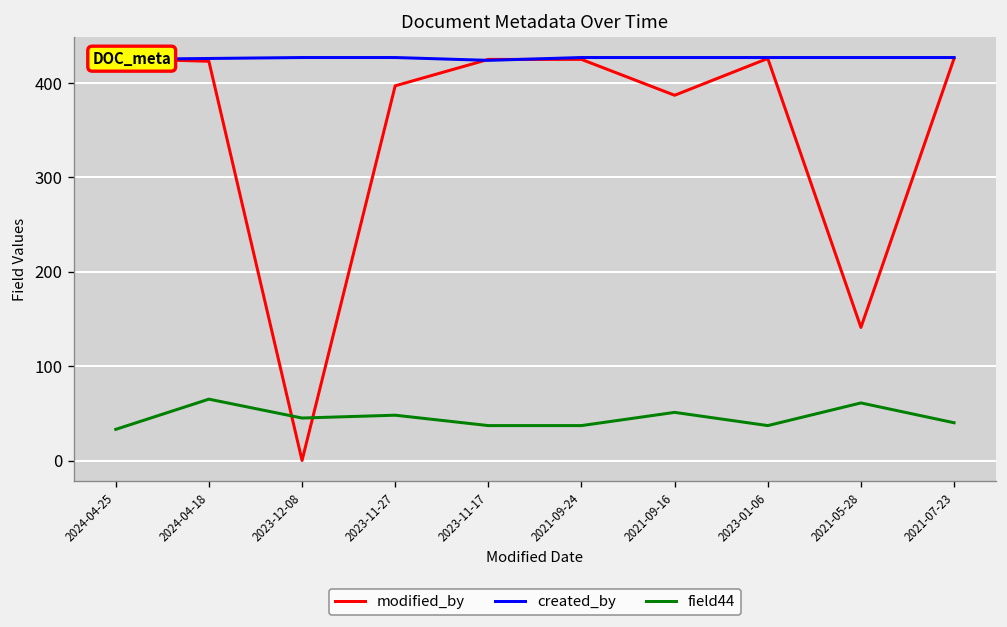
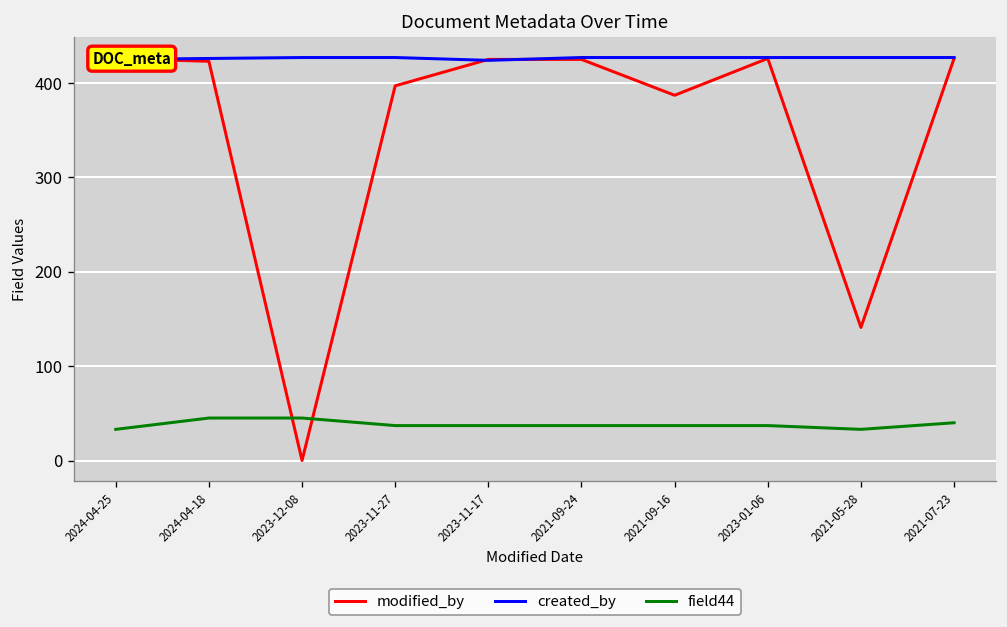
field44, 2024-04-18: 70 -> 50
field44, 2023-11-27: 50 -> 40
field44, 2021-09-16: 50 -> 40
field44, 2021-05-28: 60 -> 30
